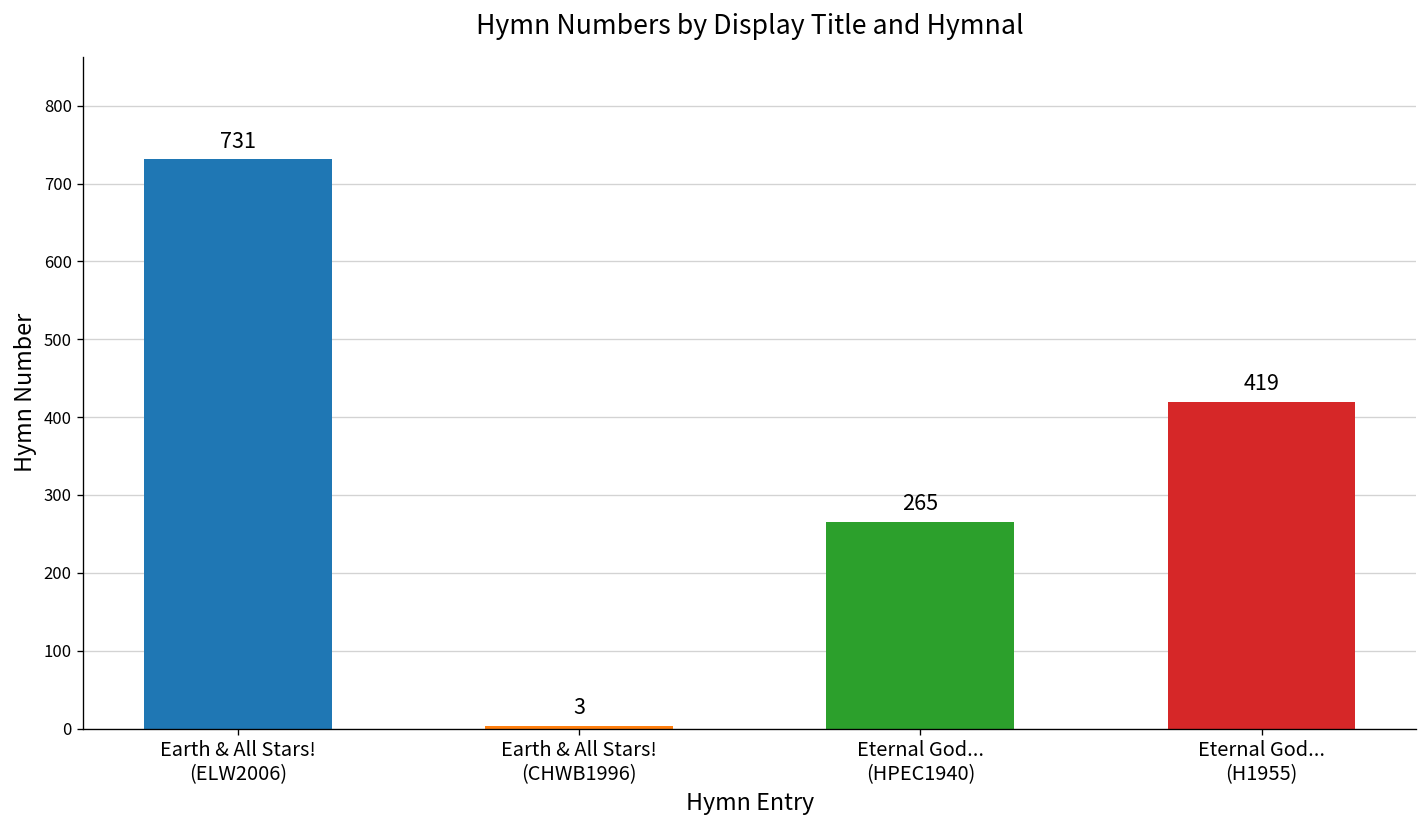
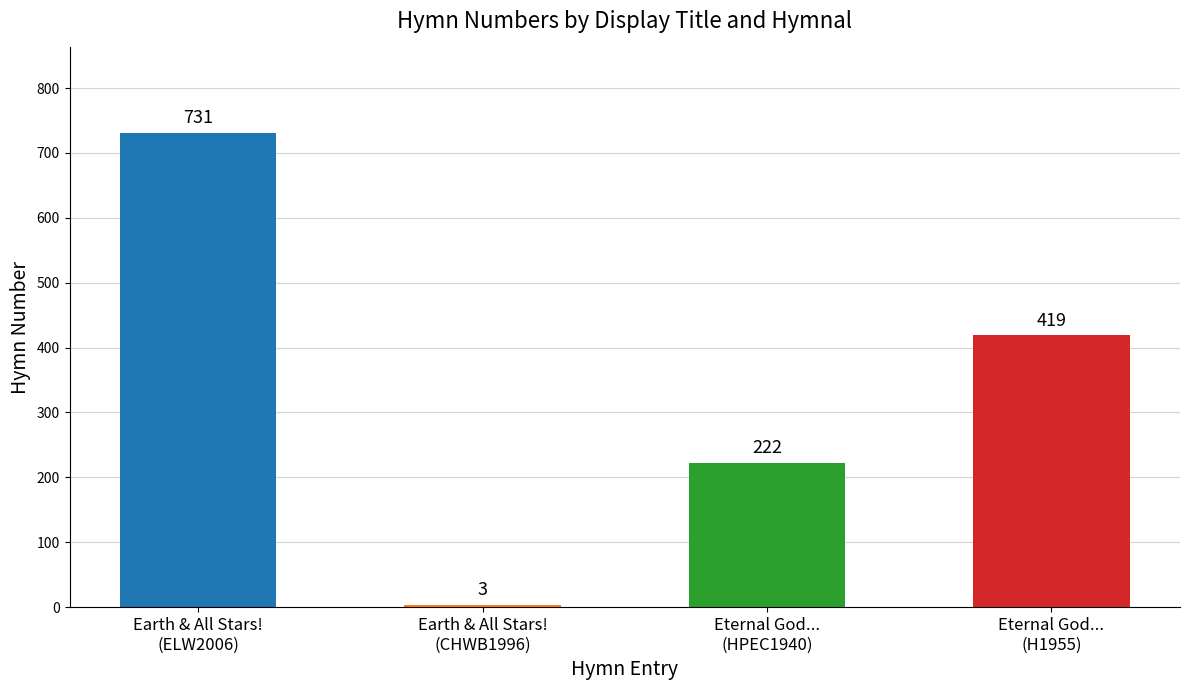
Eternal God... (HPEC1940): 265 -> 222
